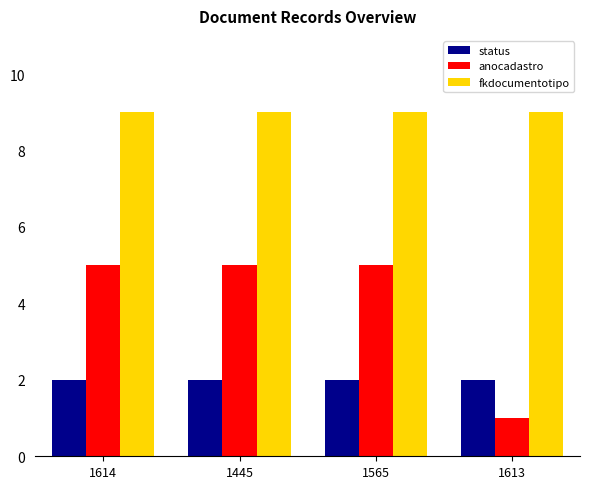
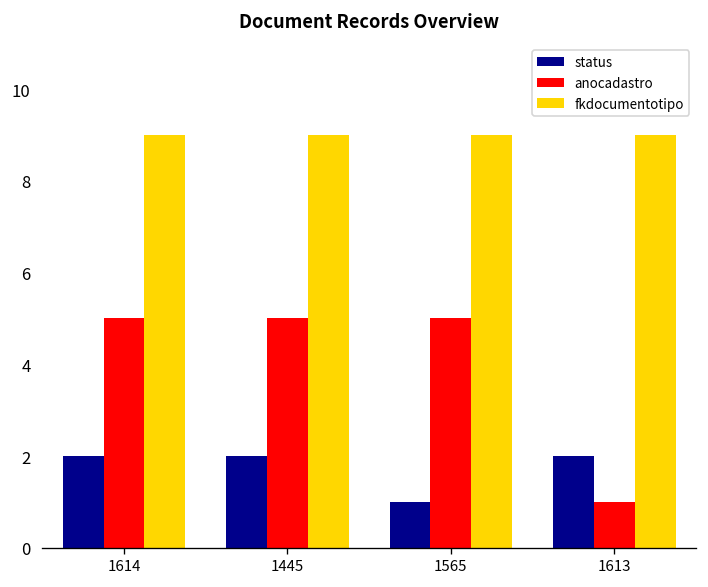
status, 1565: 2 -> 1
